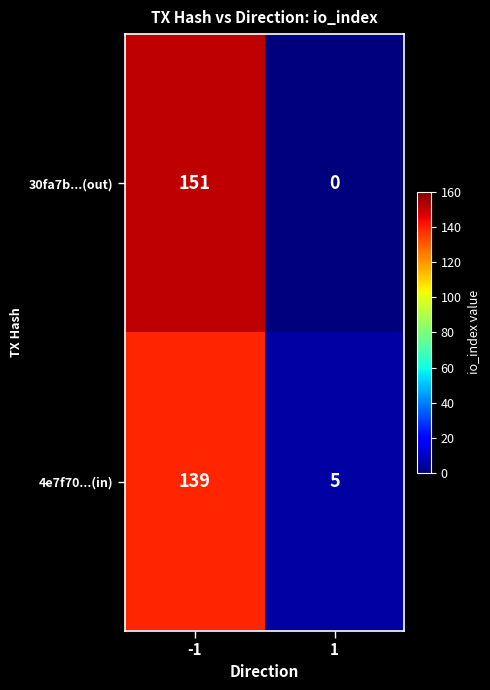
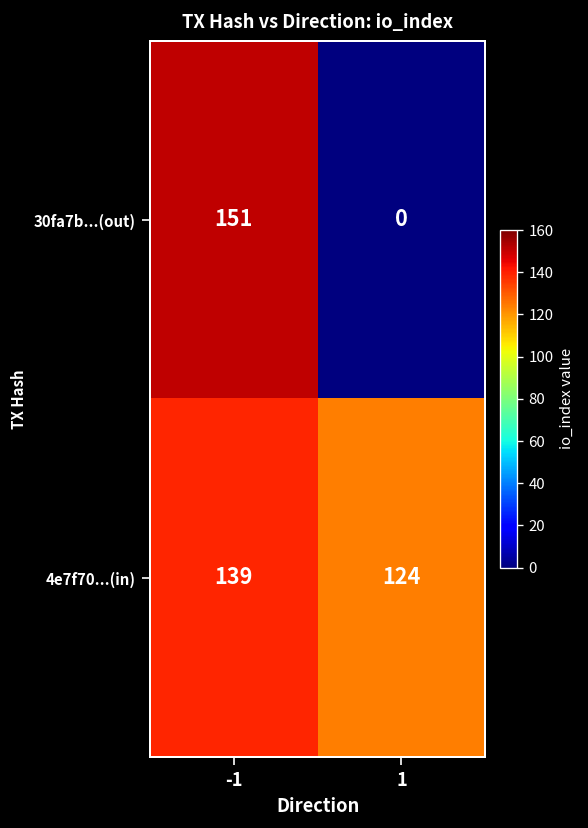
4e7f70...(in), 1: 5 -> 124
